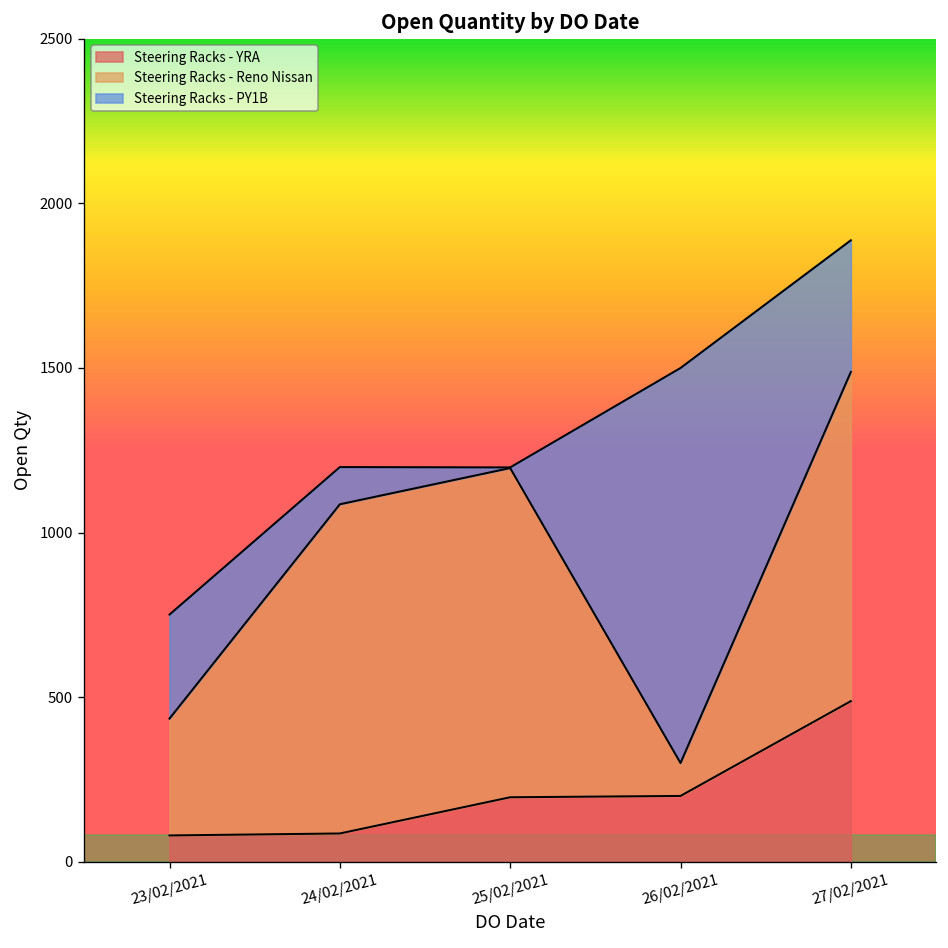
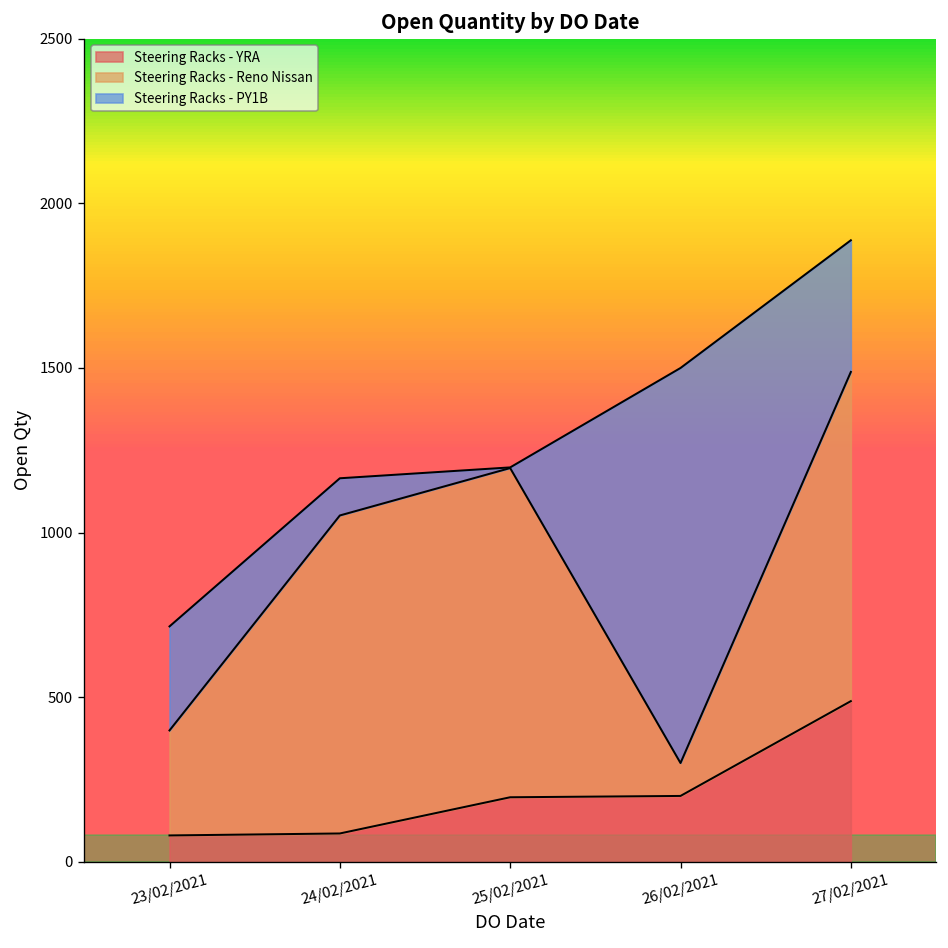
Steering Racks - Reno Nissan, 23/02/2021: 360 -> 320
Steering Racks - Reno Nissan, 24/02/2021: 1000 -> 970
